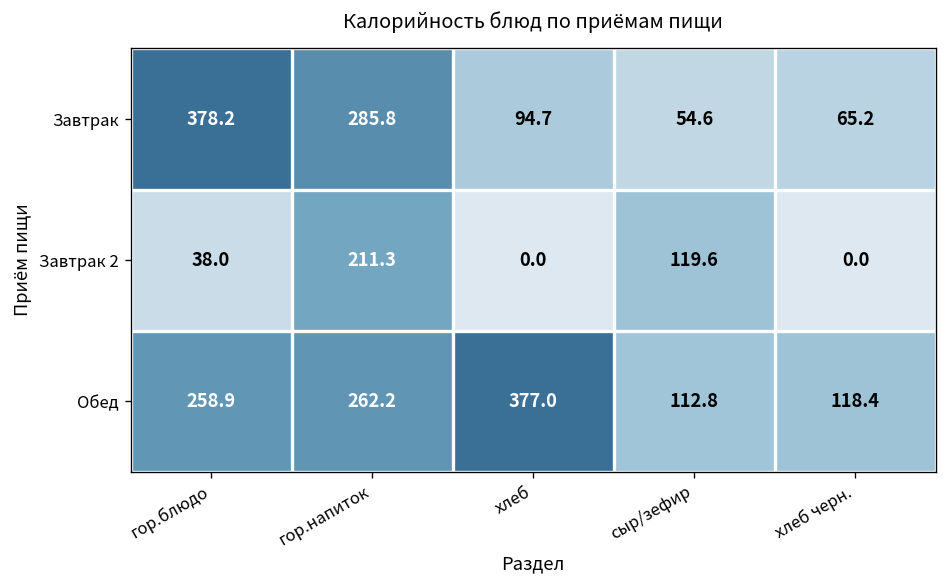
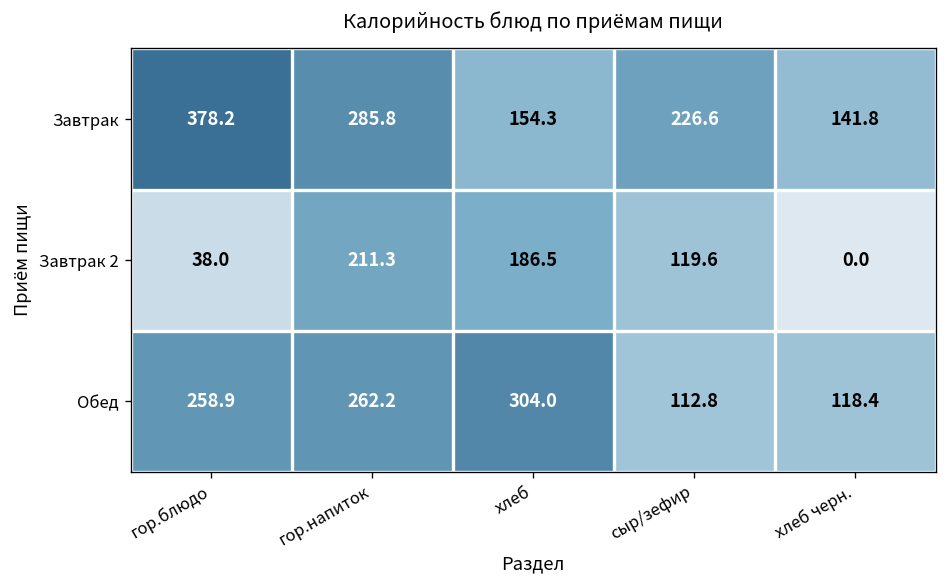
Завтрак, хлеб: 94.7 -> 154.3
Завтрак, сыр/зефир: 54.6 -> 226.6
Завтрак, хлеб черн.: 65.2 -> 141.8
Завтрак 2, хлеб: 0.0 -> 186.5
Обед, хлеб: 377.0 -> 304.0
